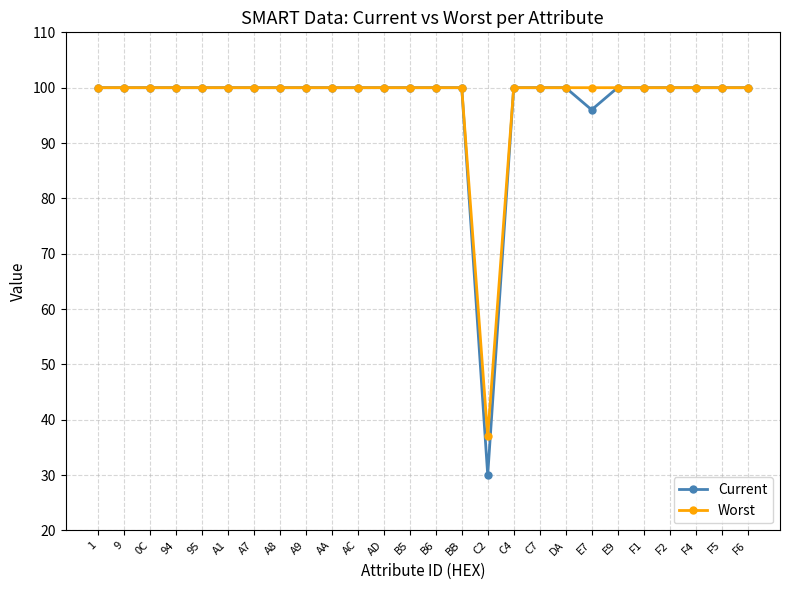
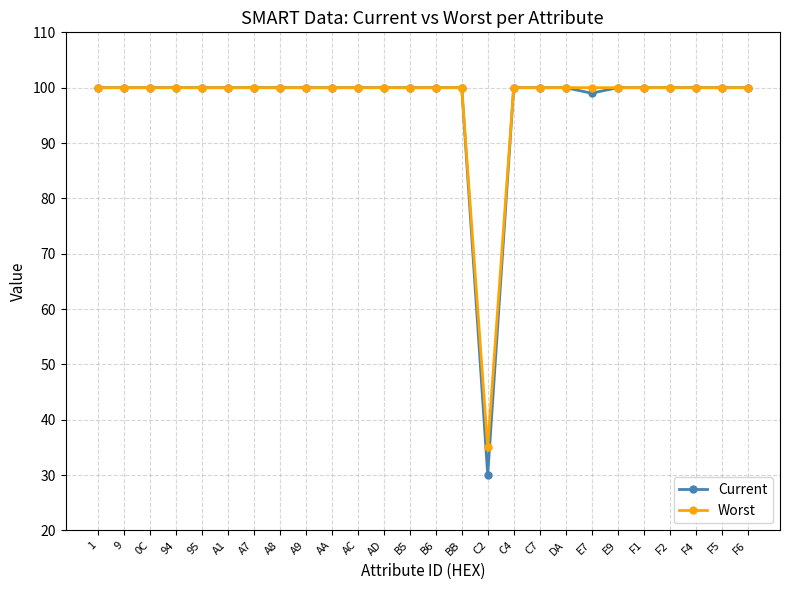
Worst, C2: 37 -> 35
Current, E7: 96 -> 99
